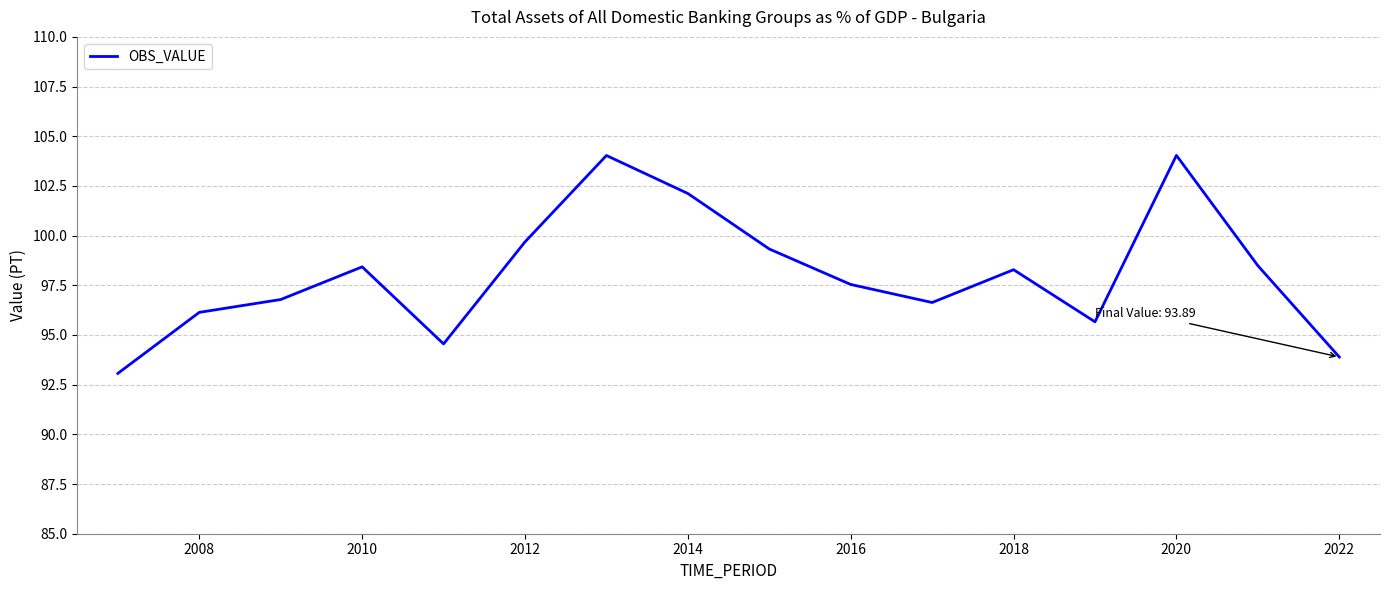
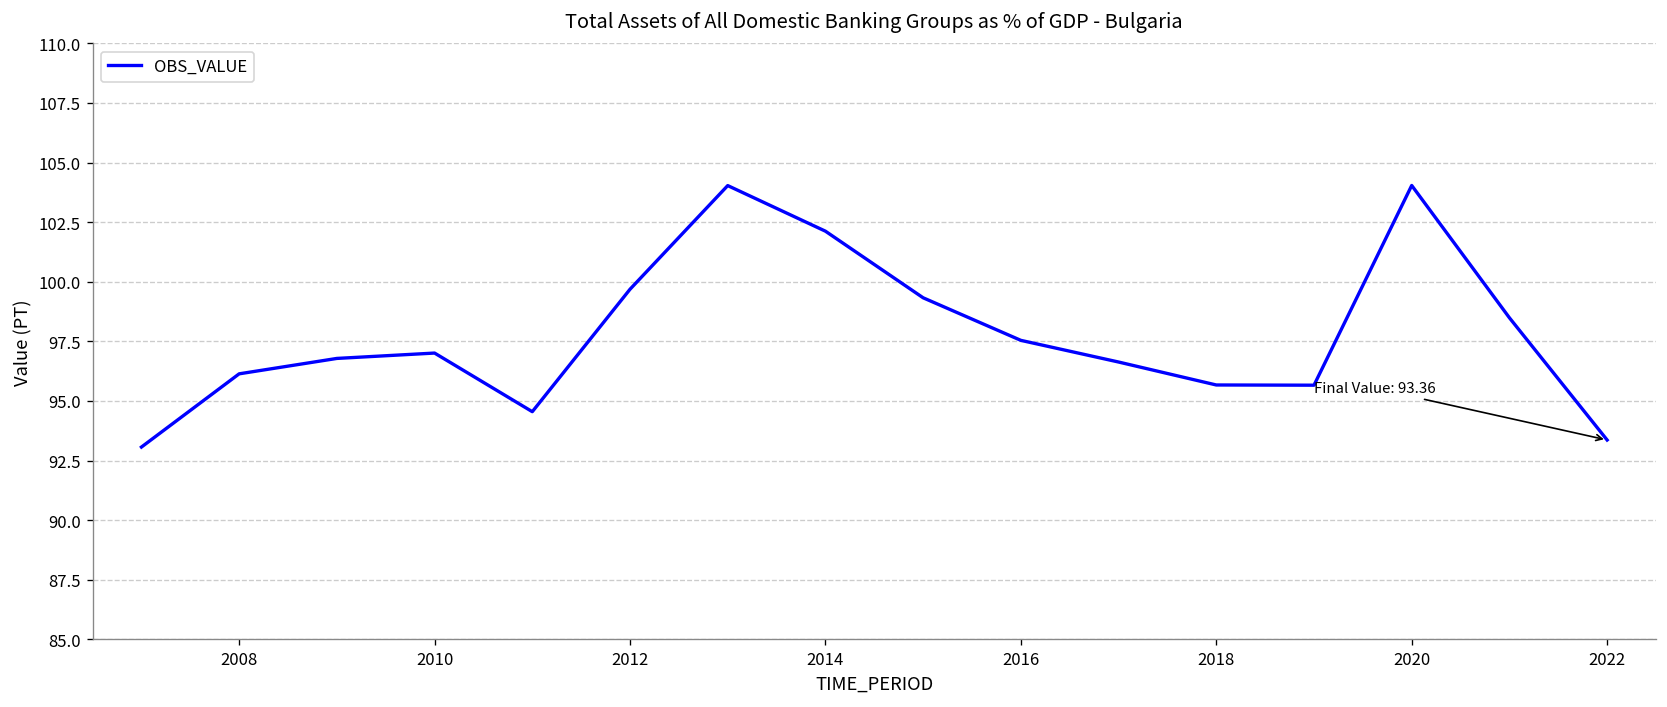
2010: 98.4 -> 97.0
2018: 98.3 -> 95.7
2022: 93.89 -> 93.36
